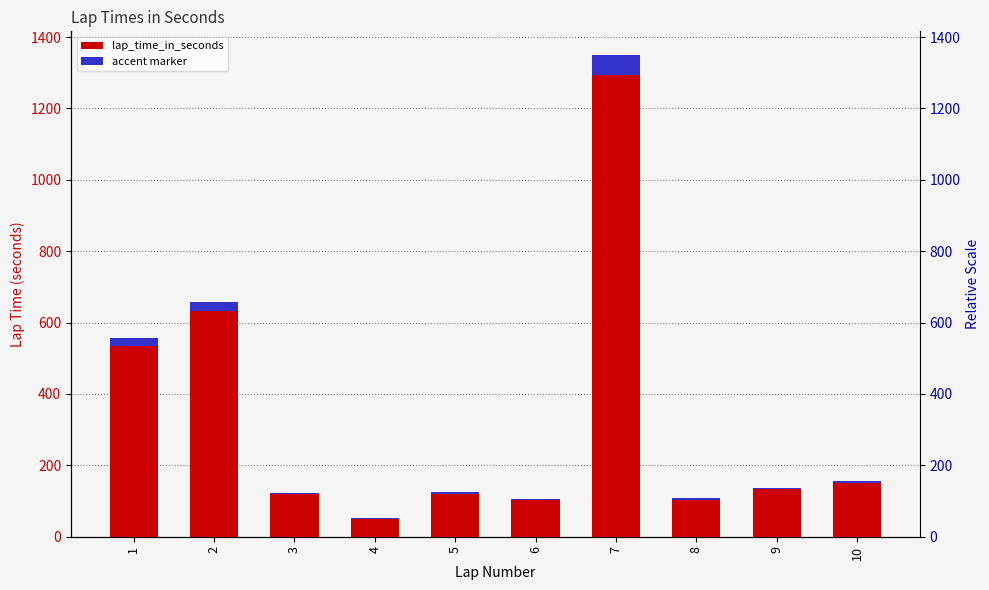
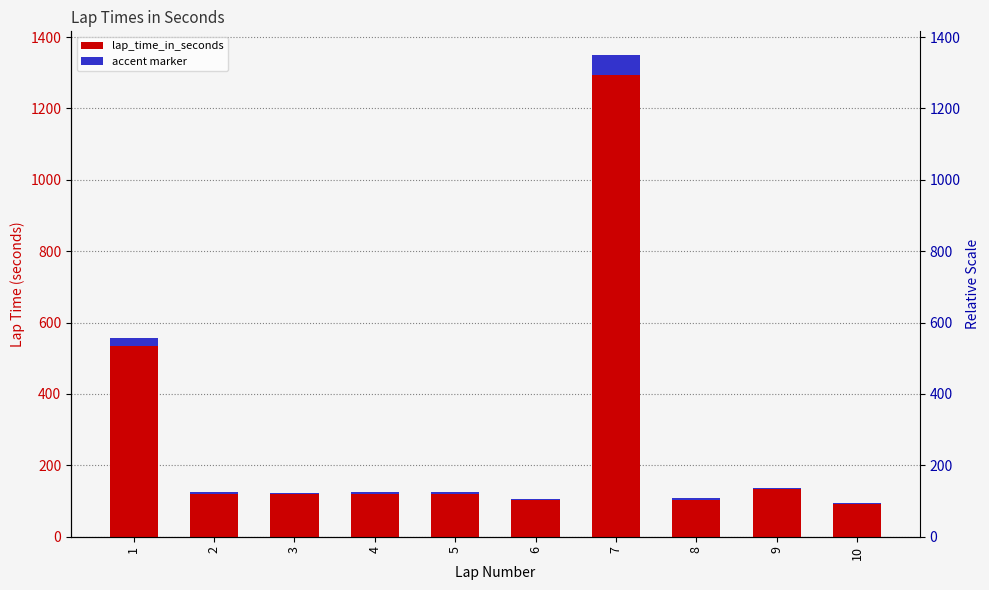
lap_time_in_seconds, 2: 660 -> 120
lap_time_in_seconds, 4: 50 -> 130
lap_time_in_seconds, 10: 160 -> 90
